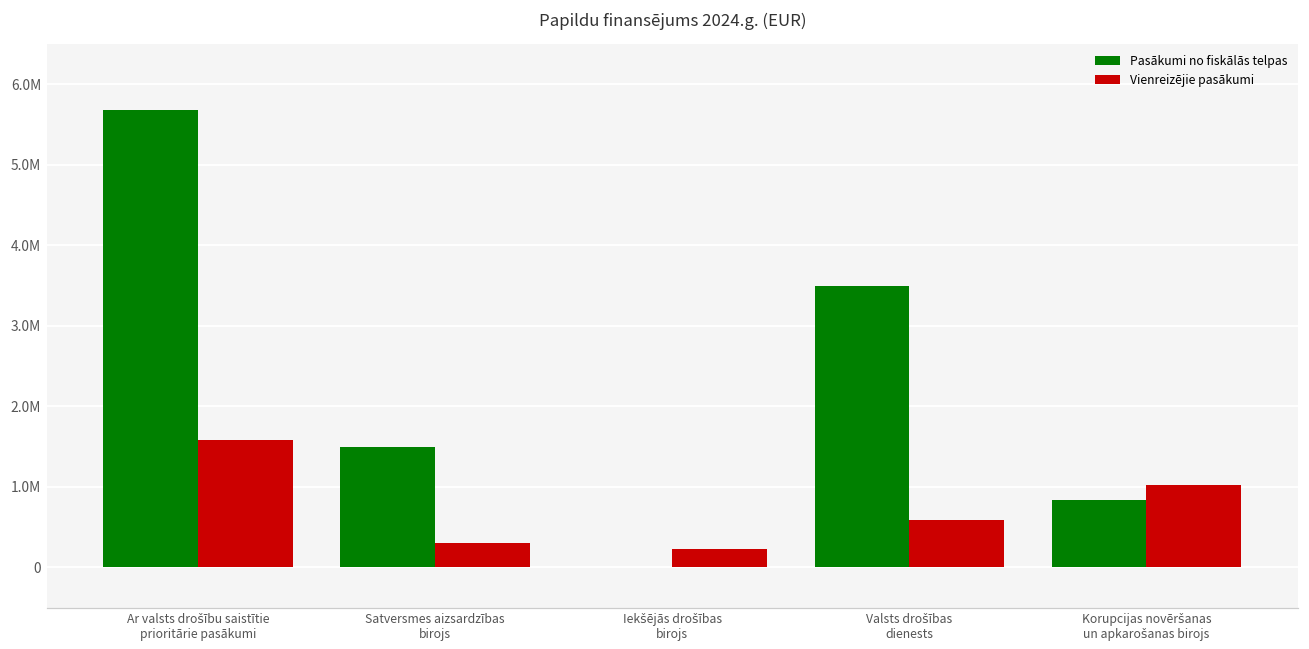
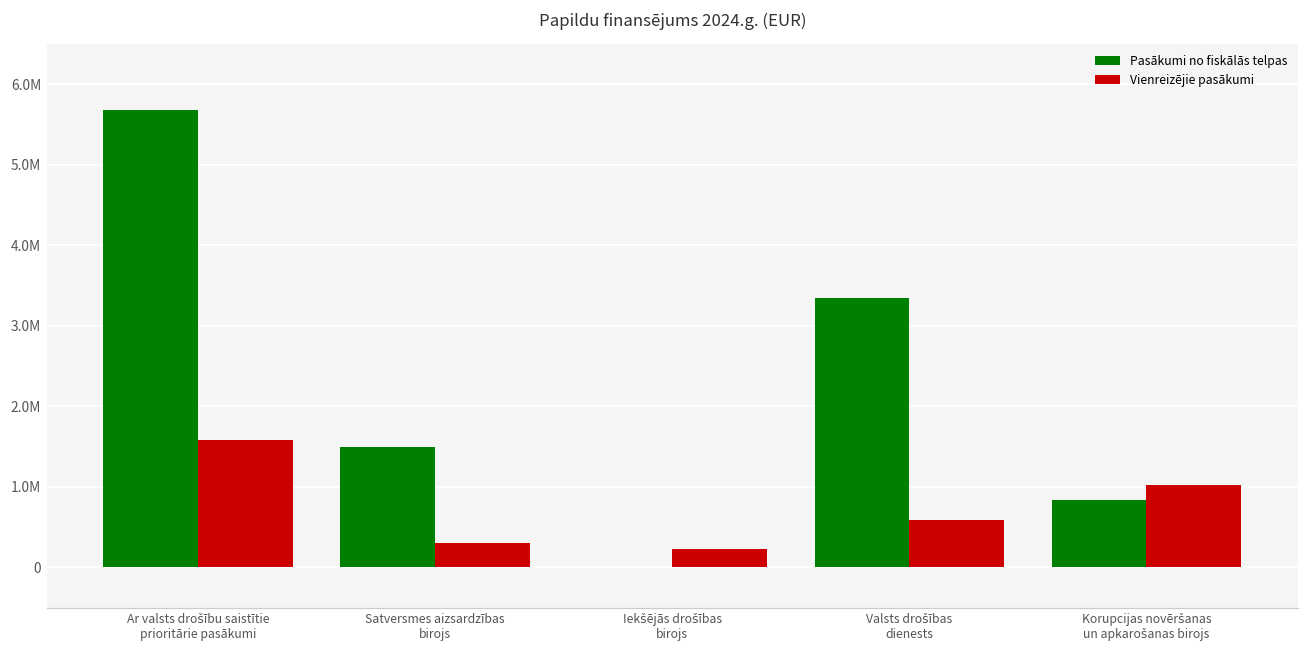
Pasākumi no fiskālās telpas, Valsts drošības dienests: 3500000 -> 3300000
